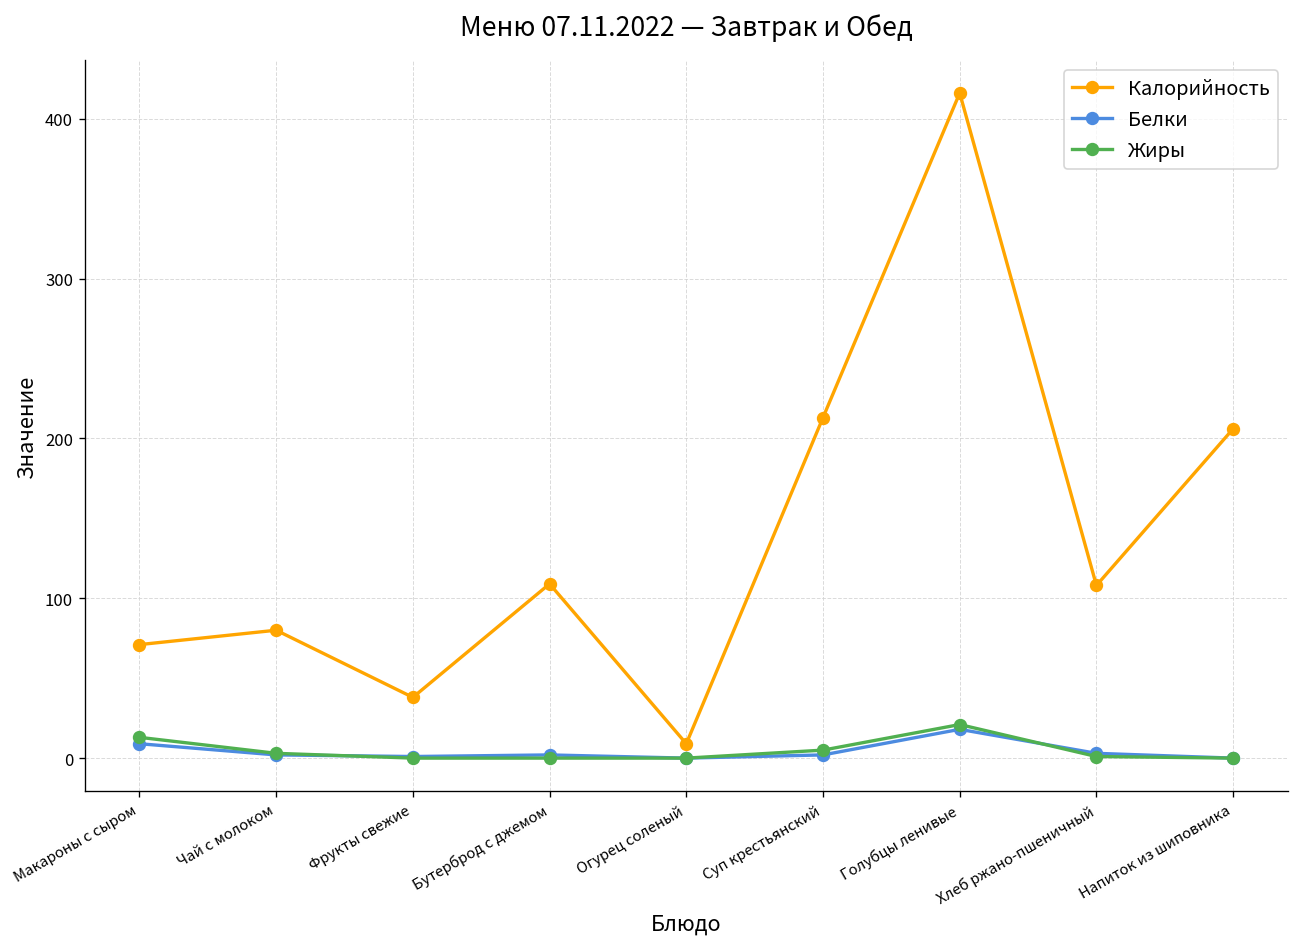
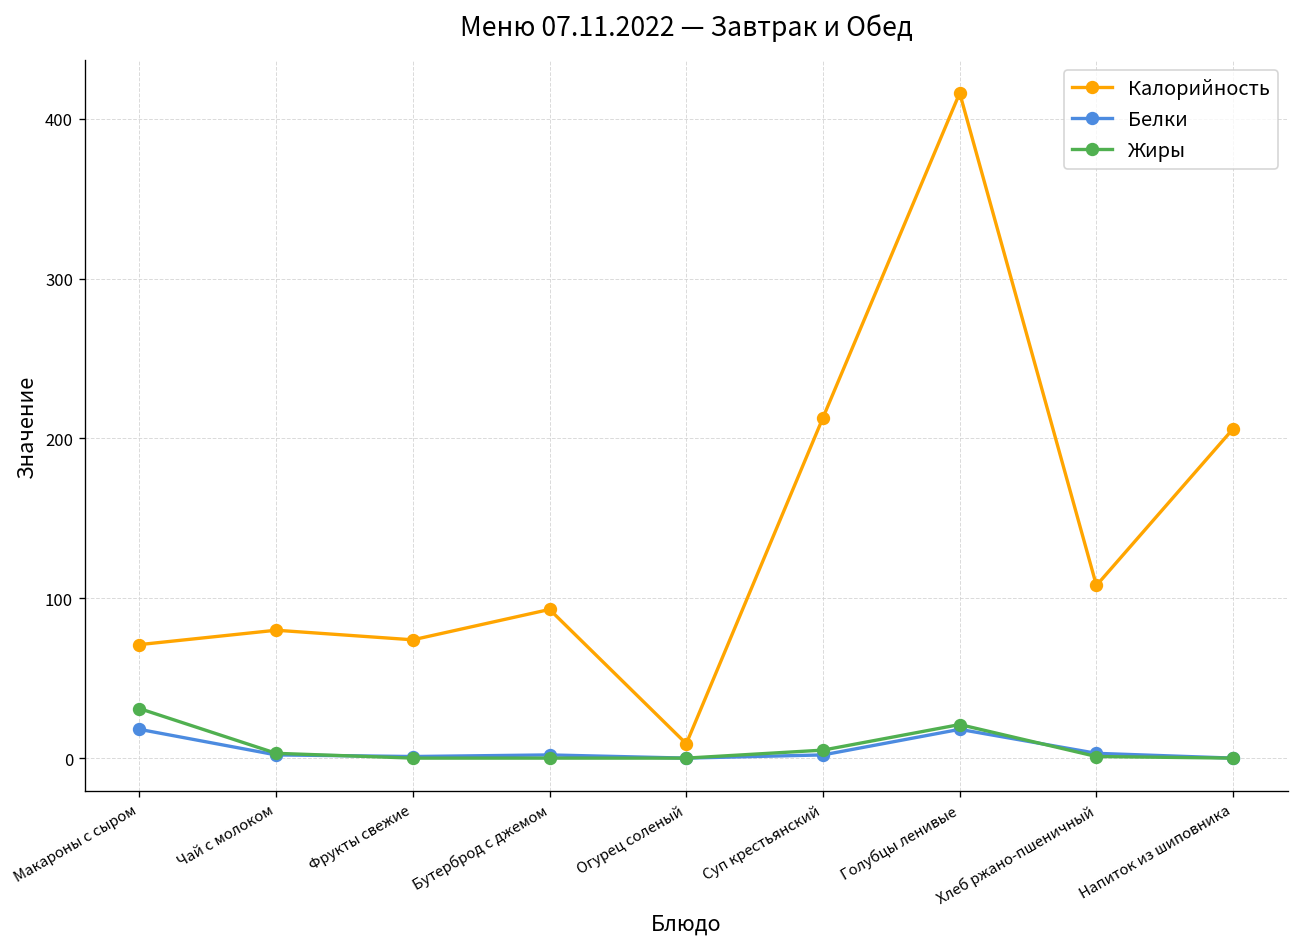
Белки, Макароны с сыром: 9 -> 18
Жиры, Макароны с сыром: 13 -> 31
Калорийность, Фрукты свежие: 38 -> 74
Калорийность, Бутерброд с джемом: 109 -> 93
